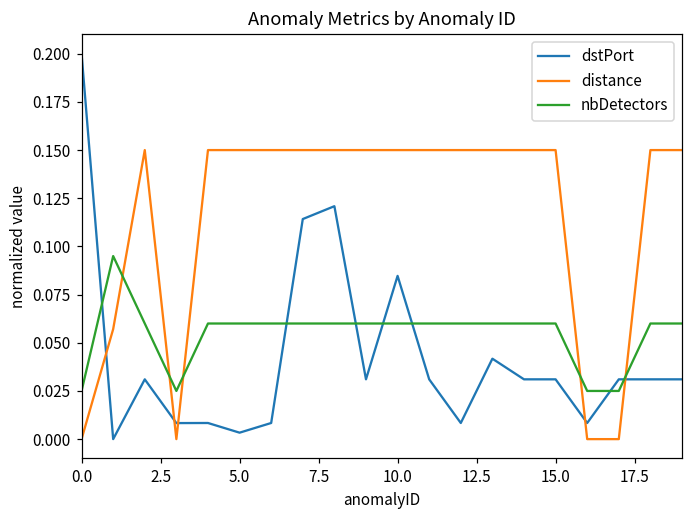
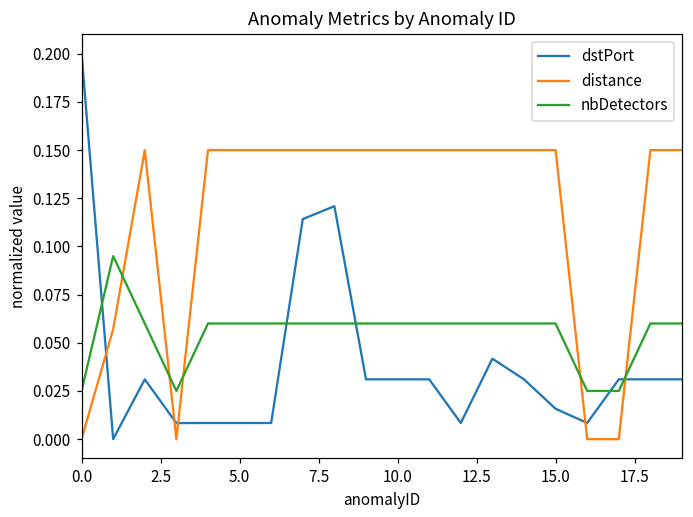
dstPort, 5.0: 0.003 -> 0.008
dstPort, 10.0: 0.085 -> 0.031
dstPort, 15.0: 0.031 -> 0.016
